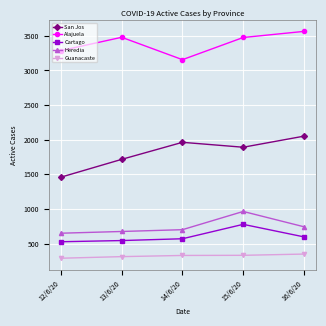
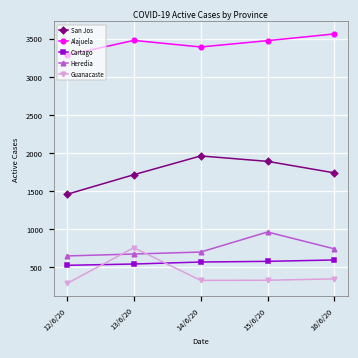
Guanacaste, 13/6/20: 300 -> 800
Alajuela, 14/6/20: 3200 -> 3400
Cartago, 15/6/20: 800 -> 600
San Jos, 16/6/20: 2100 -> 1700
